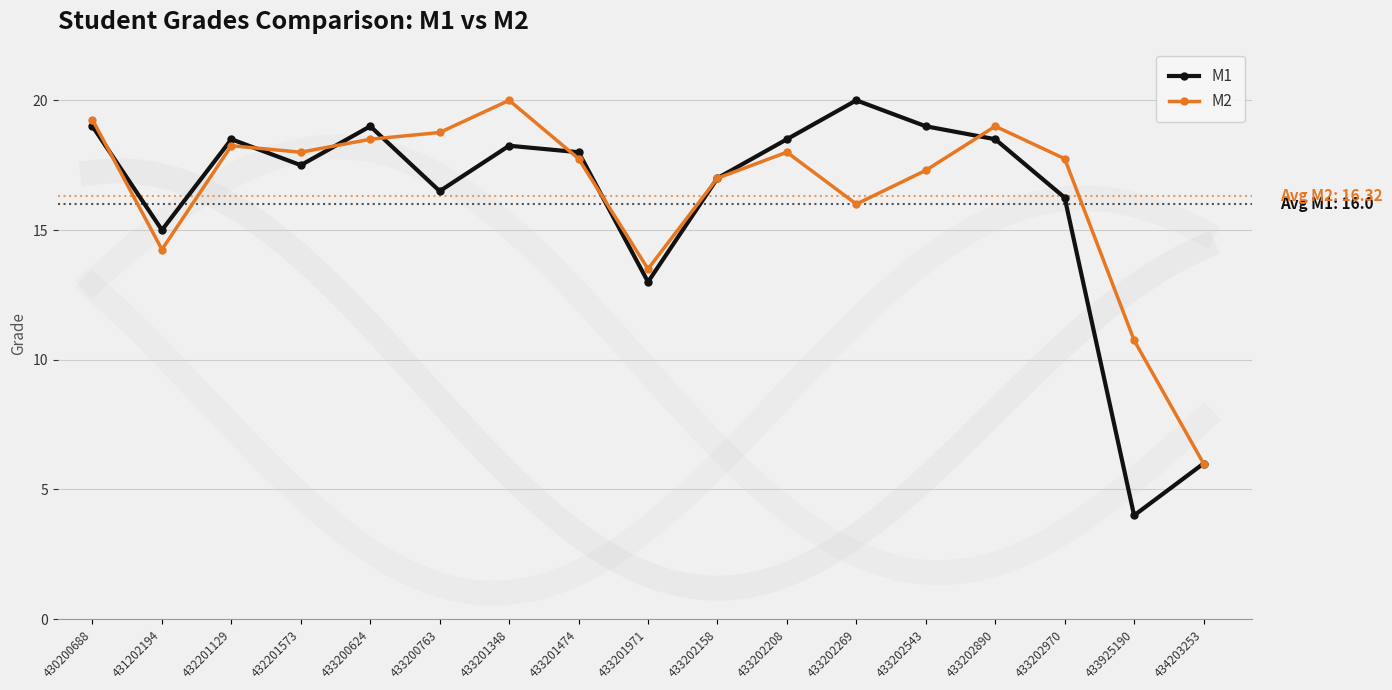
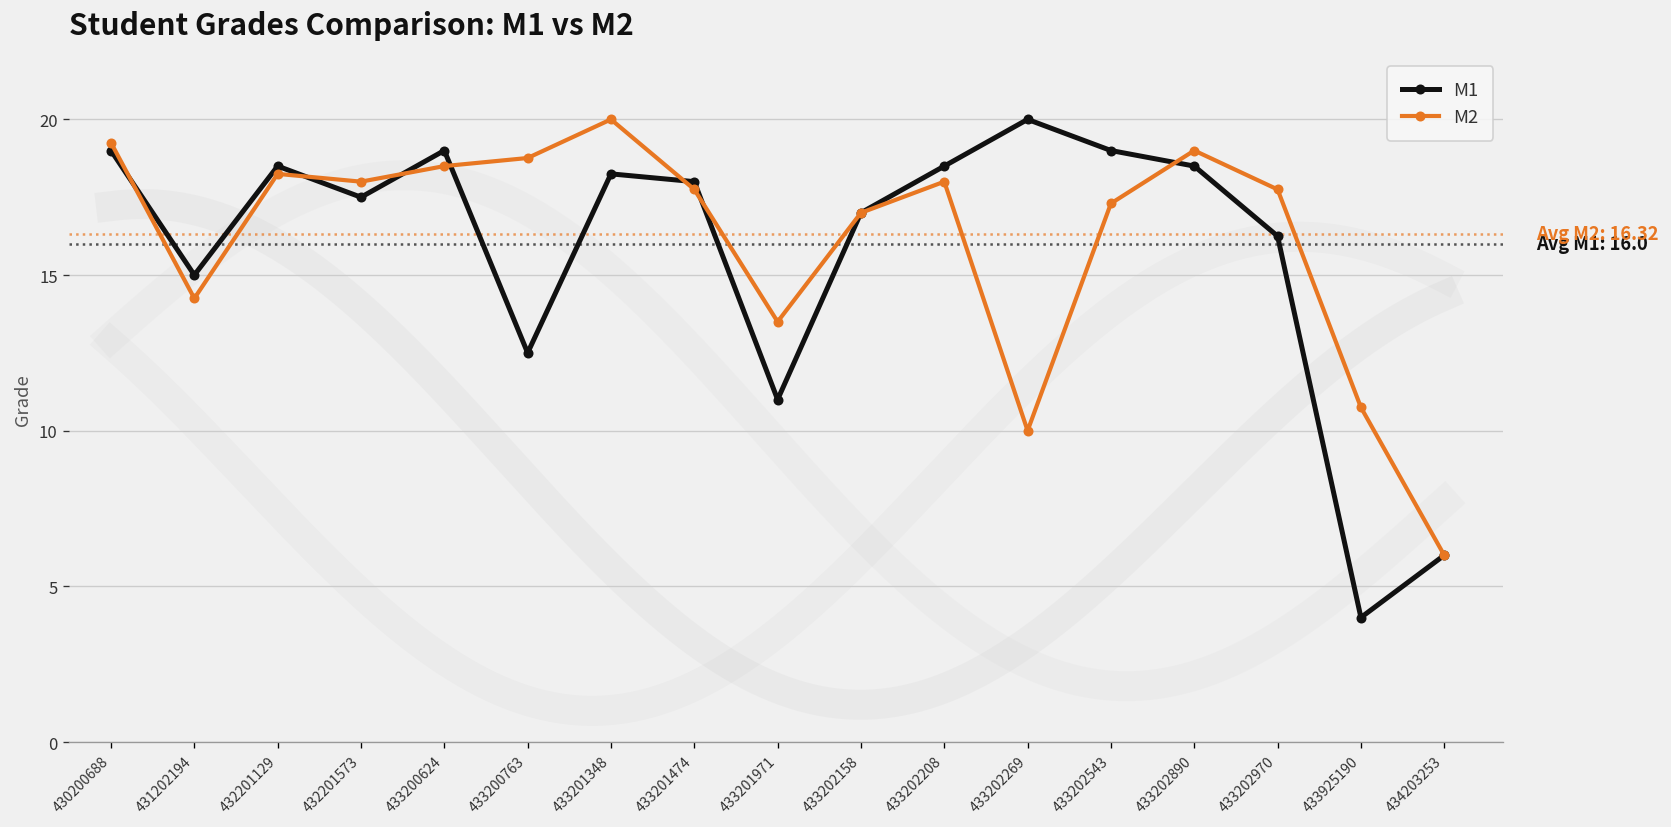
M1, 433200763: 16.5 -> 12.5
M1, 433201971: 13 -> 11
M2, 433202269: 16 -> 10
